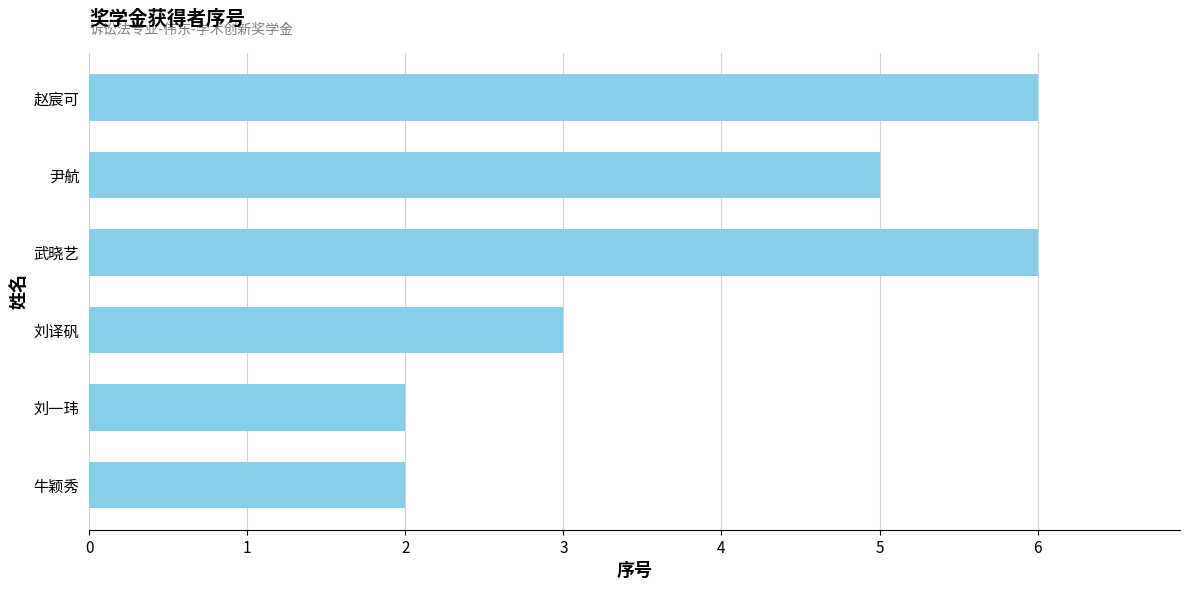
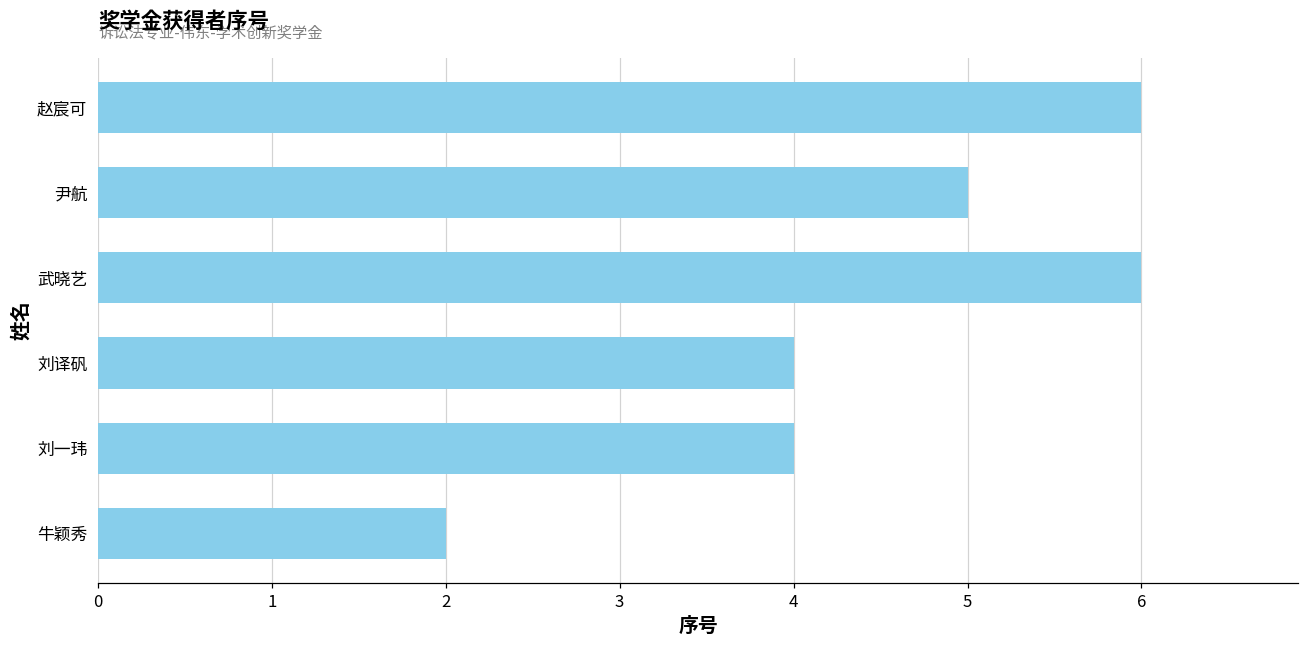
刘译矾: 3 -> 4
刘一玮: 2 -> 4
